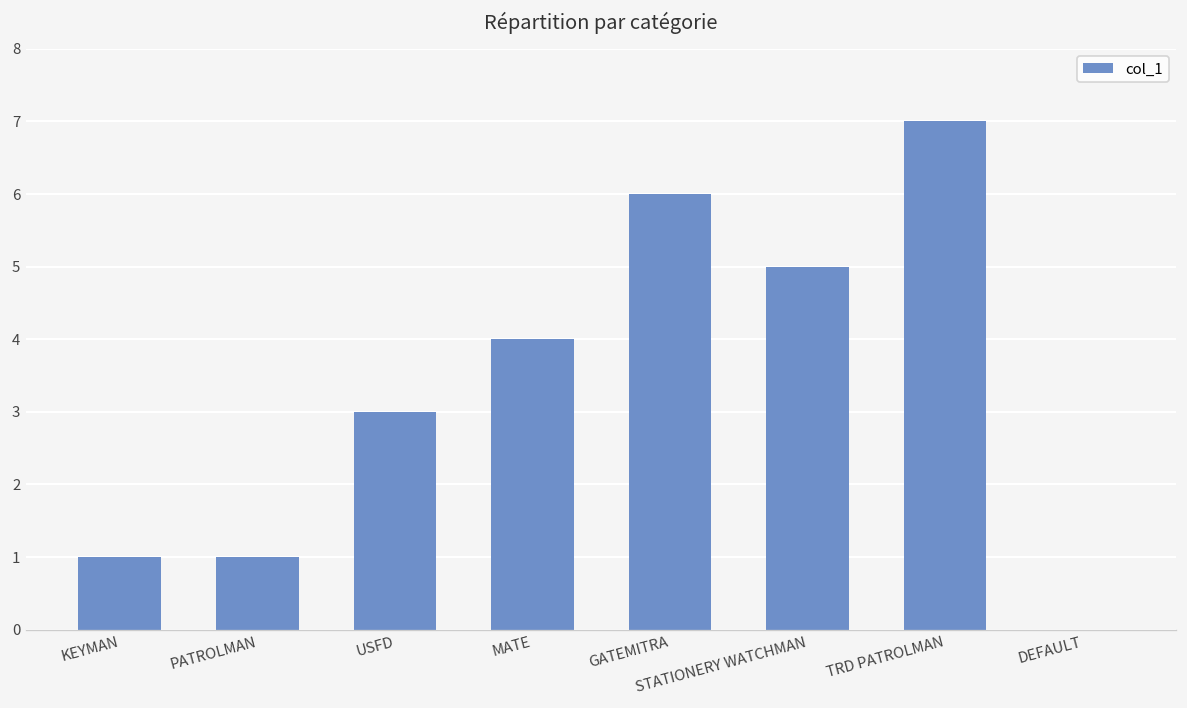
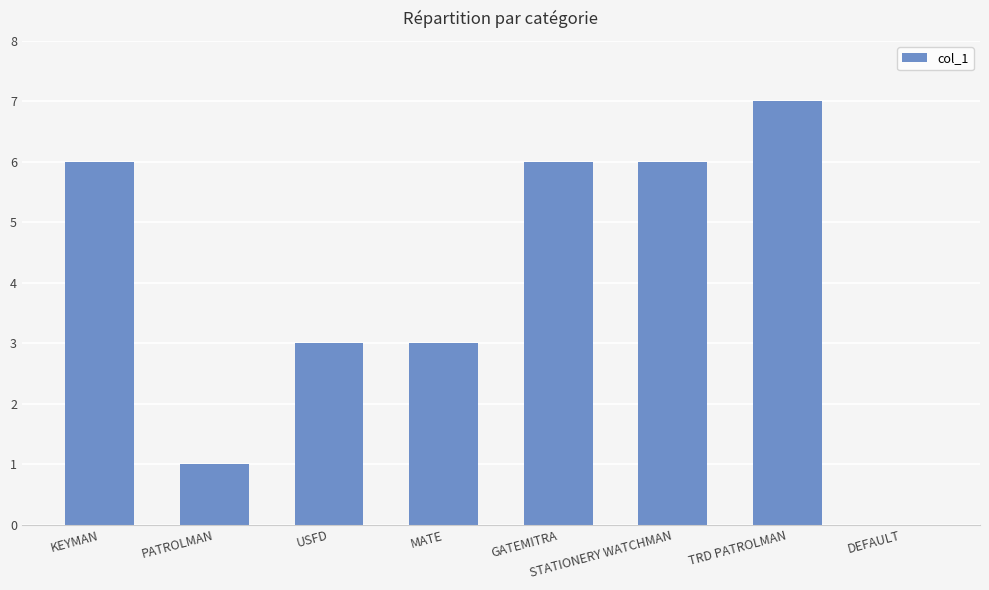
KEYMAN: 1 -> 6
MATE: 4 -> 3
STATIONERY WATCHMAN: 5 -> 6
